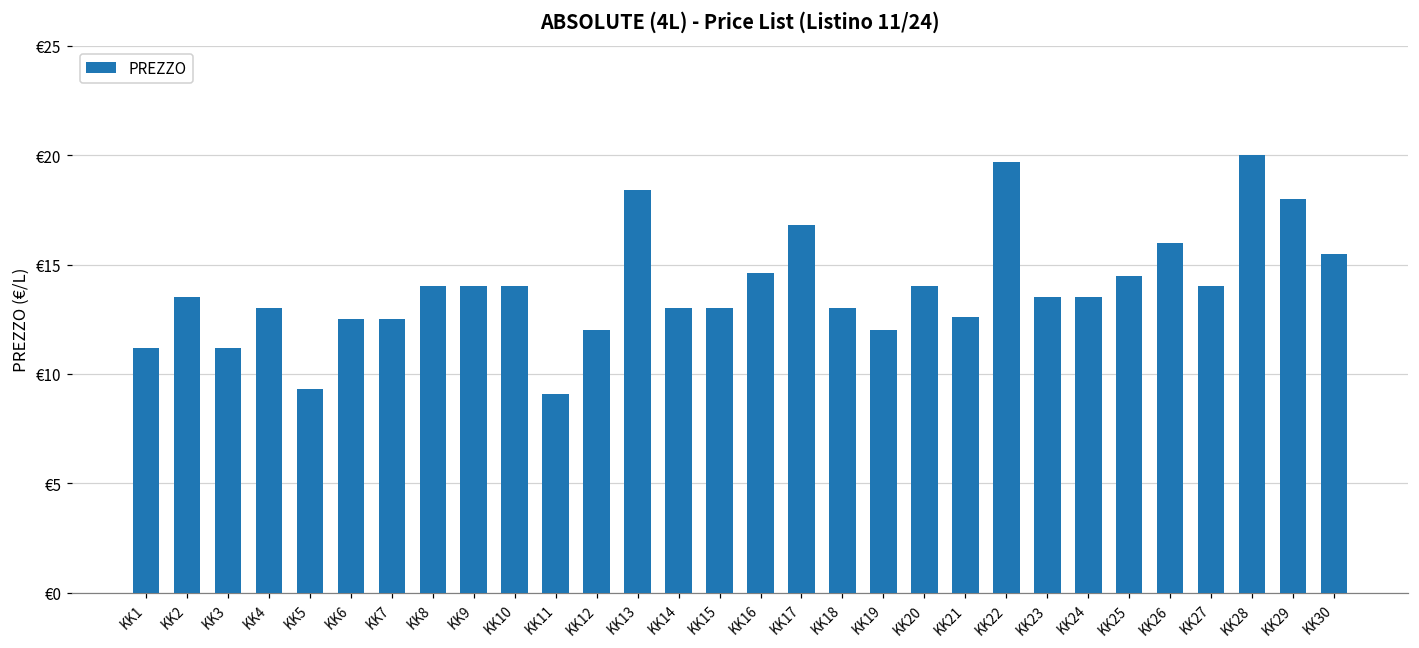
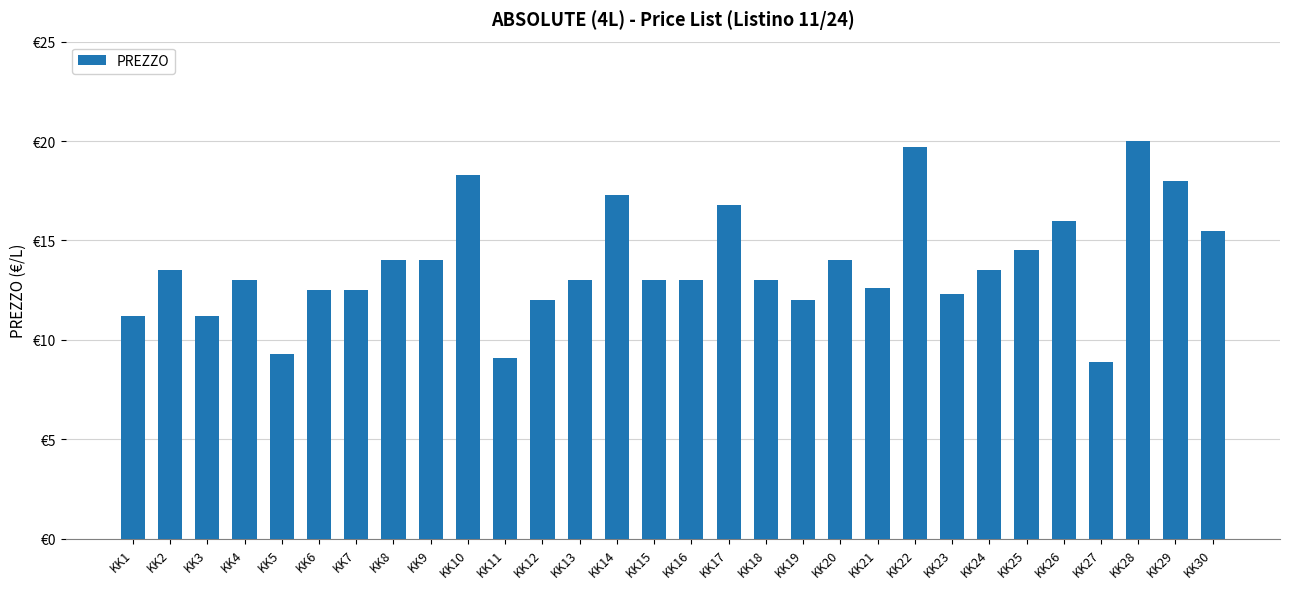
KK10: €14.0 -> €18.3
KK13: €18.4 -> €13.0
KK14: €13.0 -> €17.3
KK16: €14.6 -> €13.0
KK23: €13.5 -> €12.3
KK27: €14.0 -> €8.9
